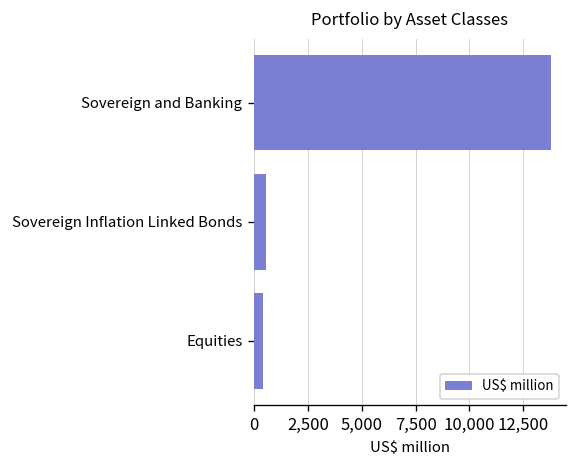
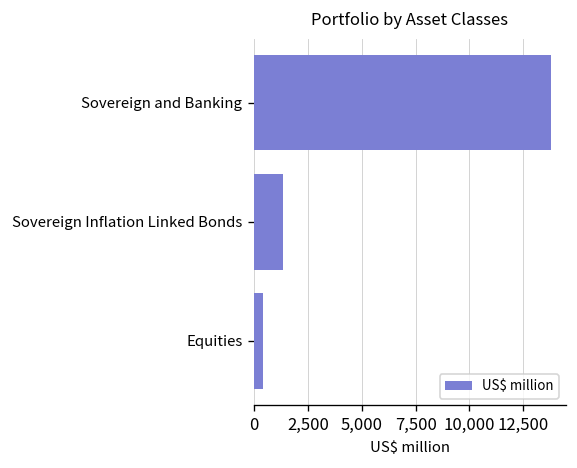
Sovereign Inflation Linked Bonds: 500 -> 1,400
